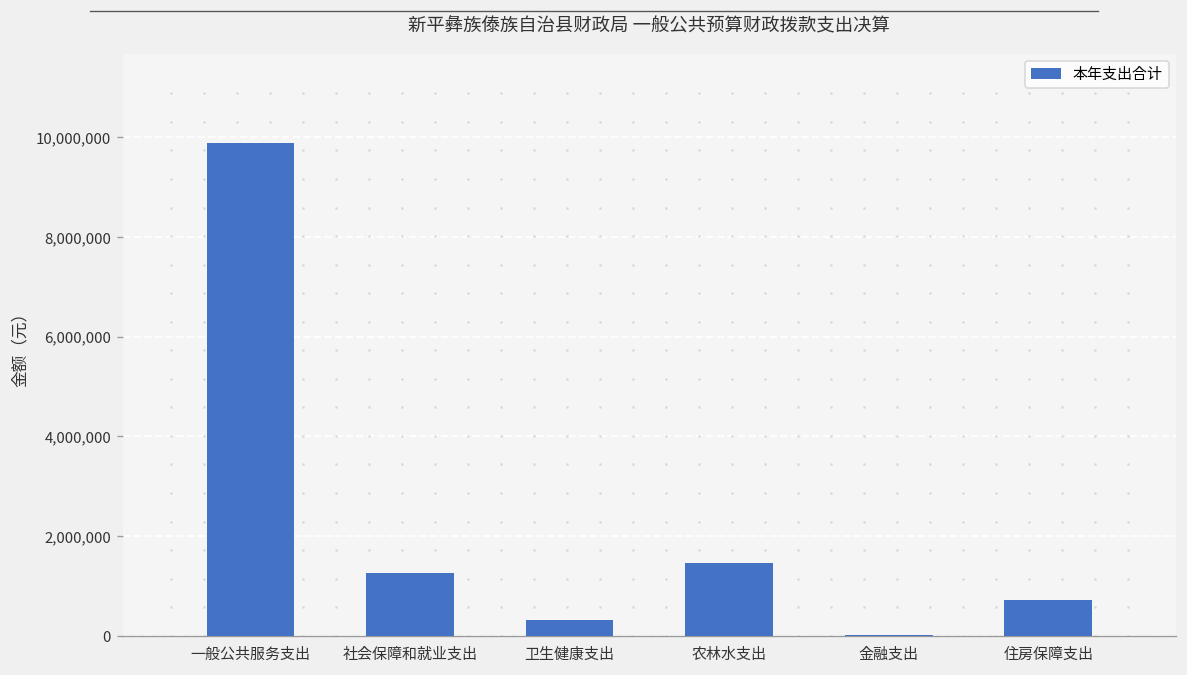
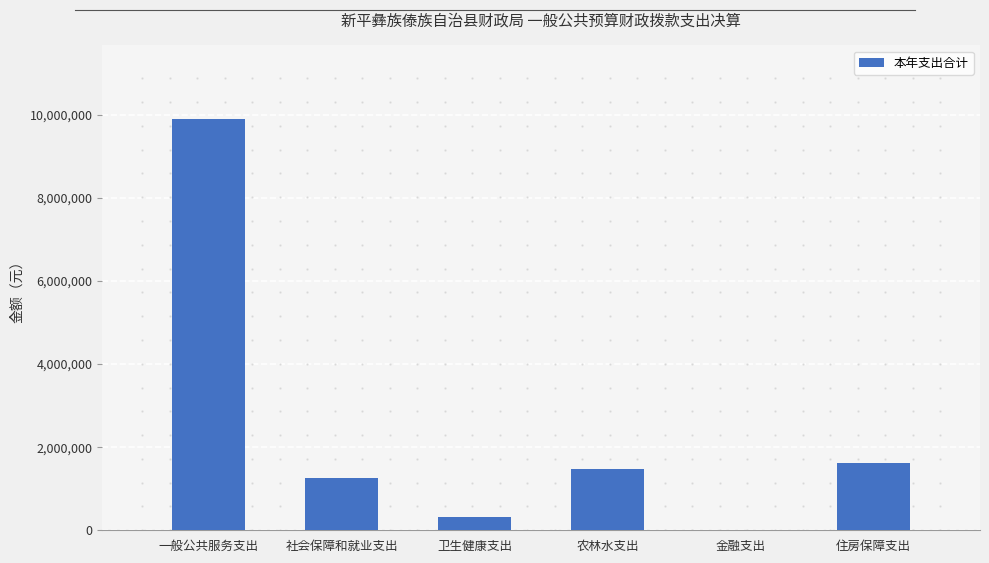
本年支出合计, 住房保障支出: 700,000 -> 1,600,000
